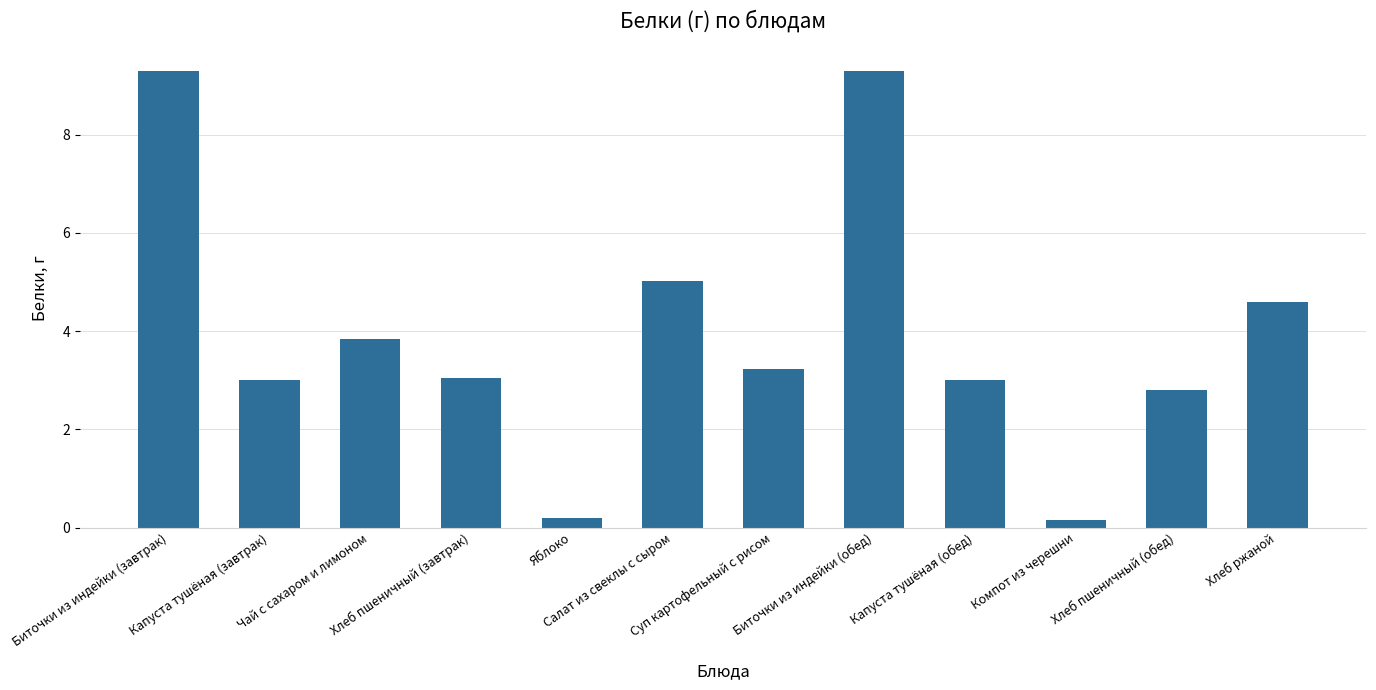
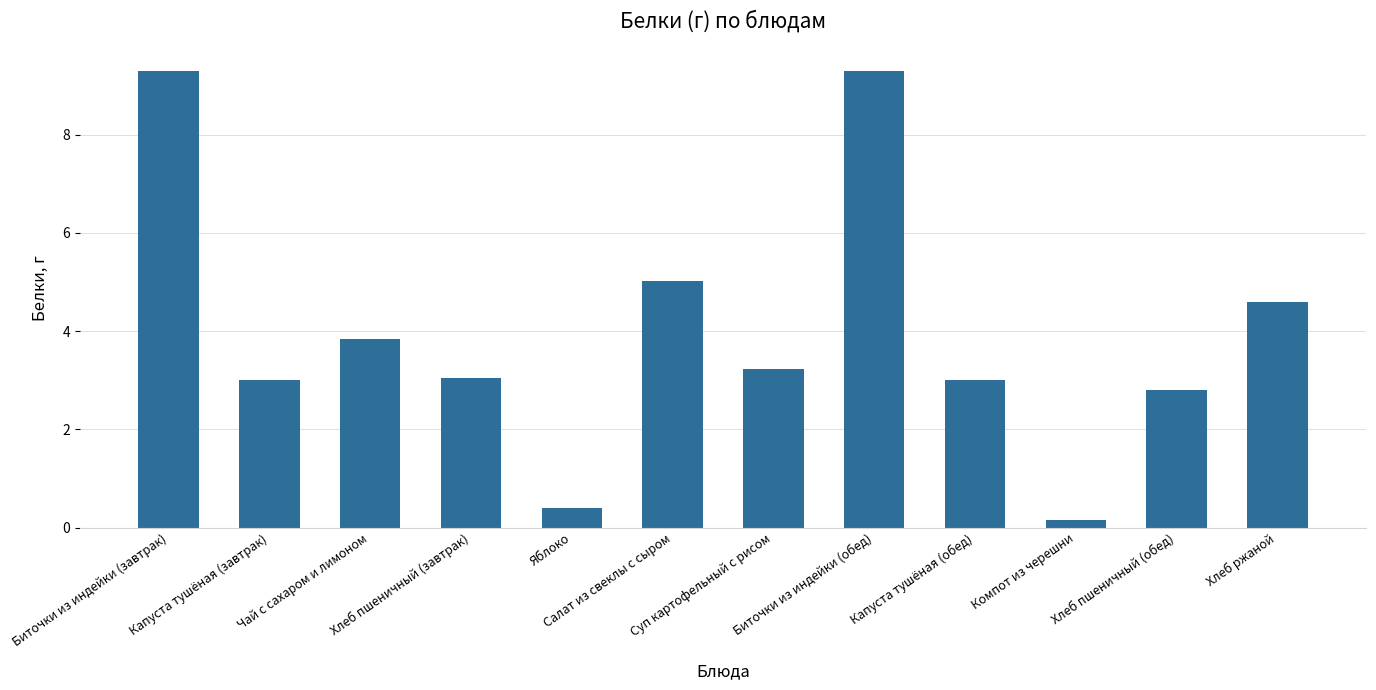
Яблоко: 0.2 -> 0.4
